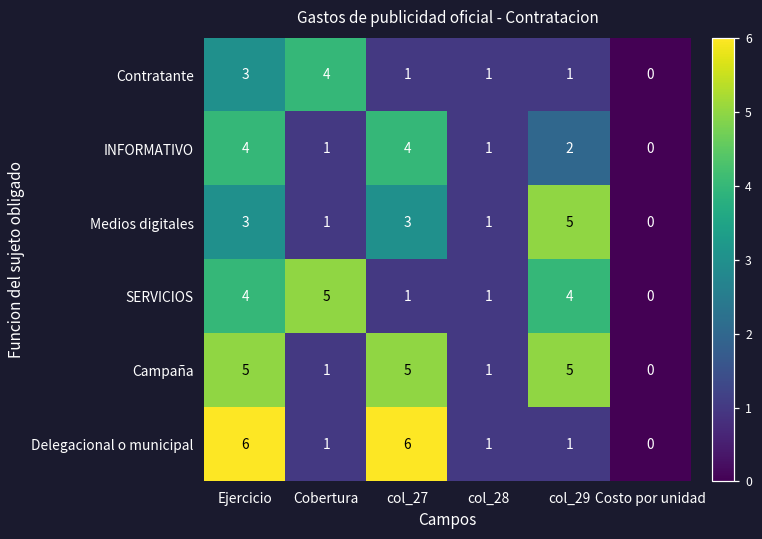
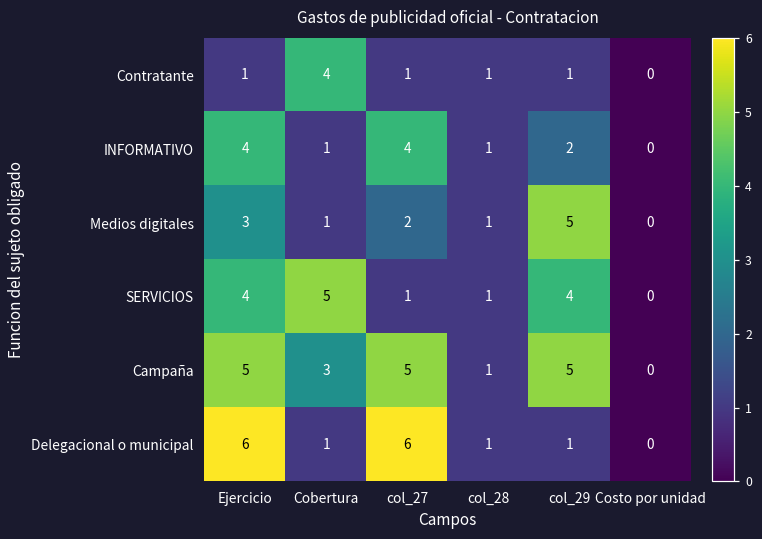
Contratante, Ejercicio: 3 -> 1
Medios digitales, col_27: 3 -> 2
Campaña, Cobertura: 1 -> 3
